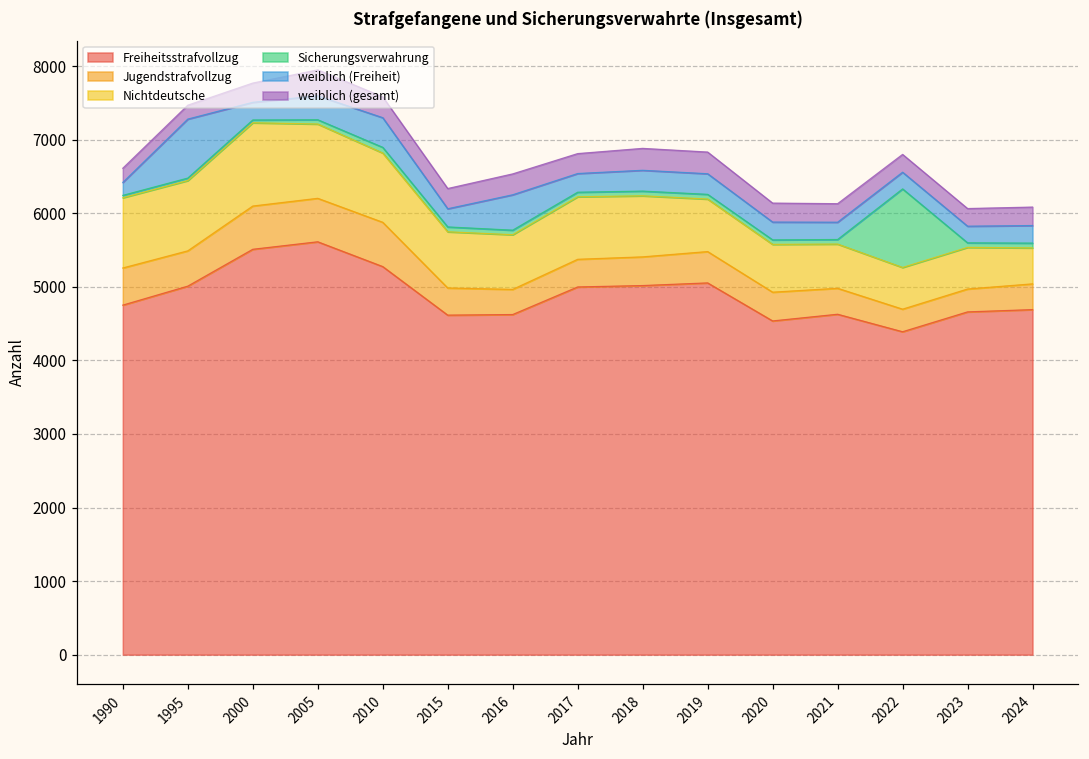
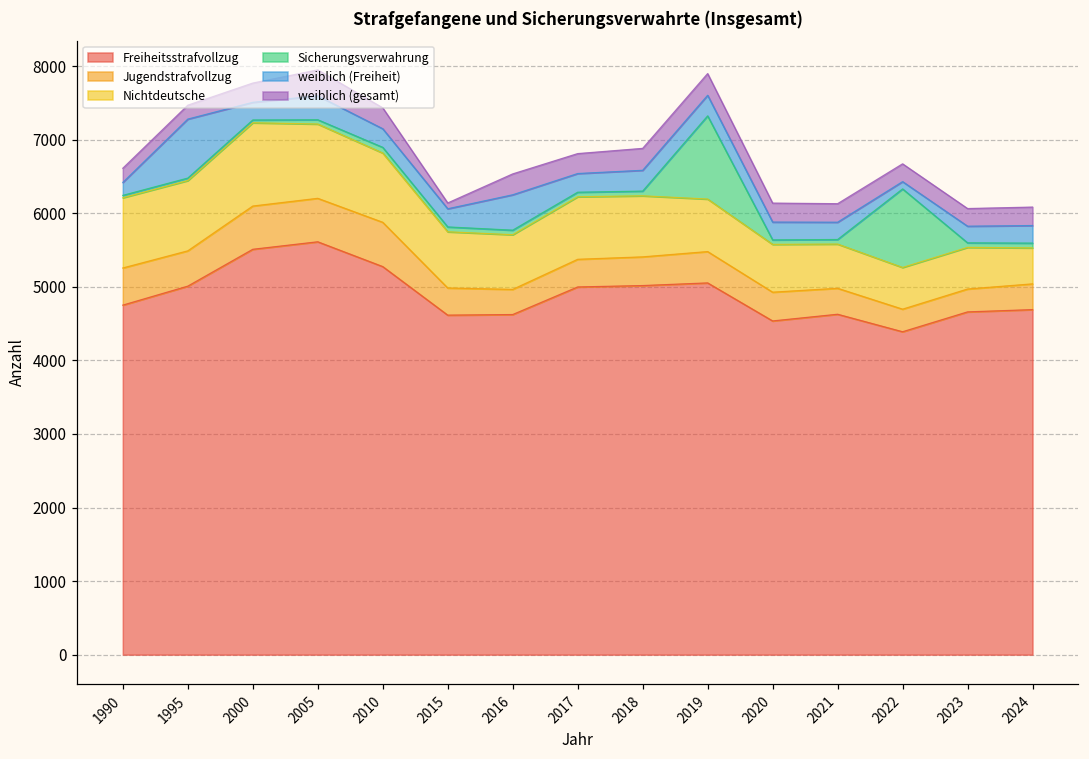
weiblich (Freiheit), 2010: 400 -> 300
weiblich (gesamt), 2015: 300 -> 100
Sicherungsverwahrung, 2019: 100 -> 1100
weiblich (Freiheit), 2022: 200 -> 100
